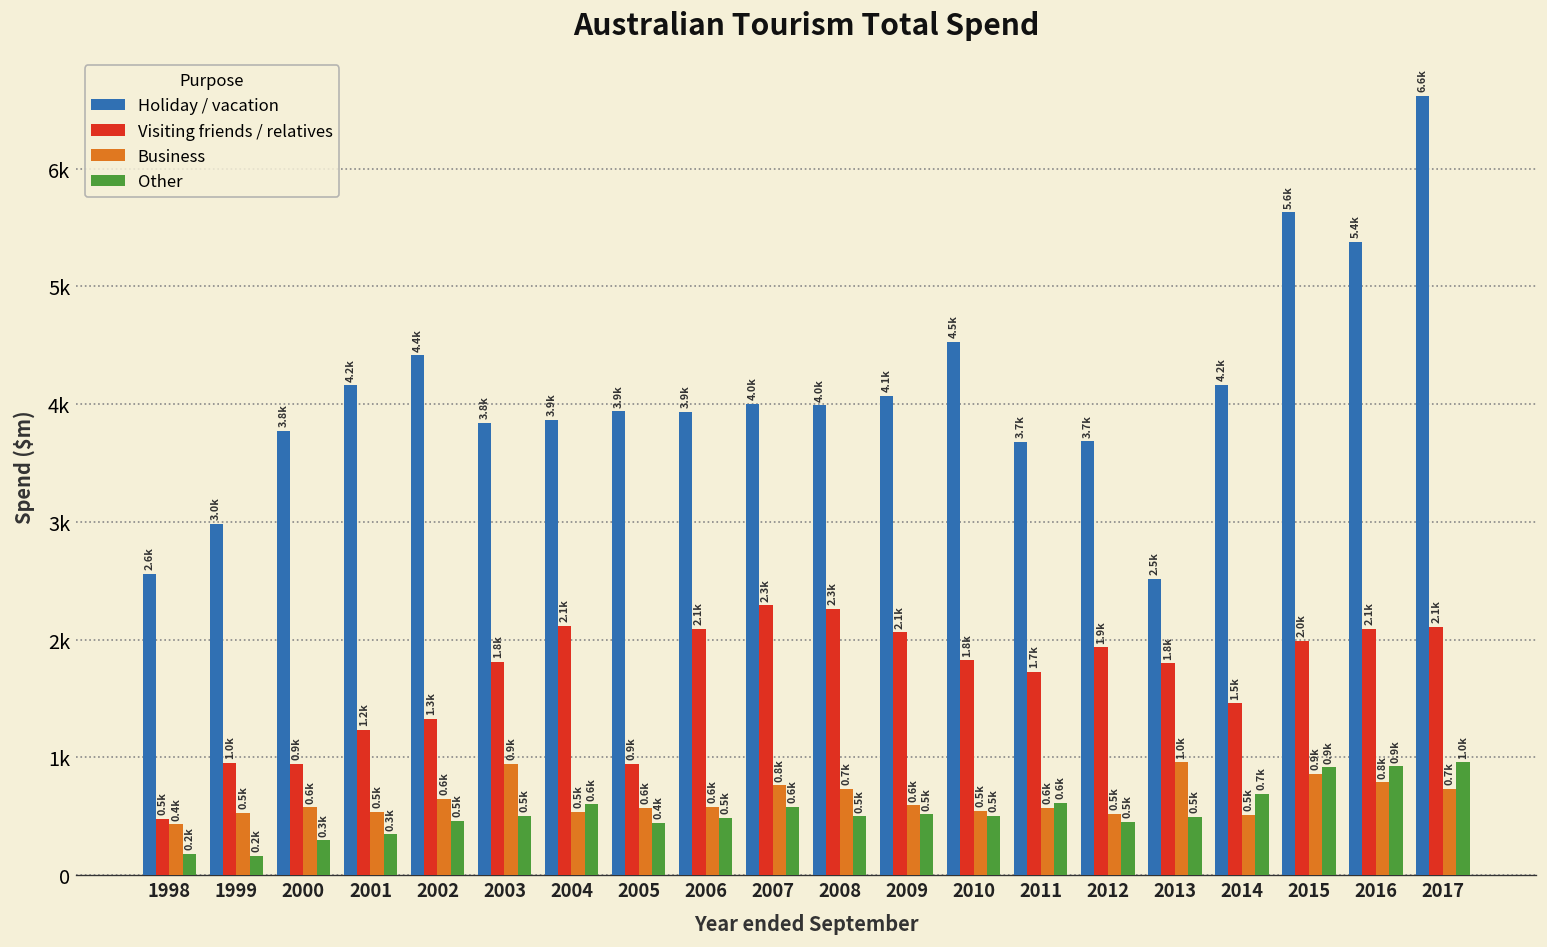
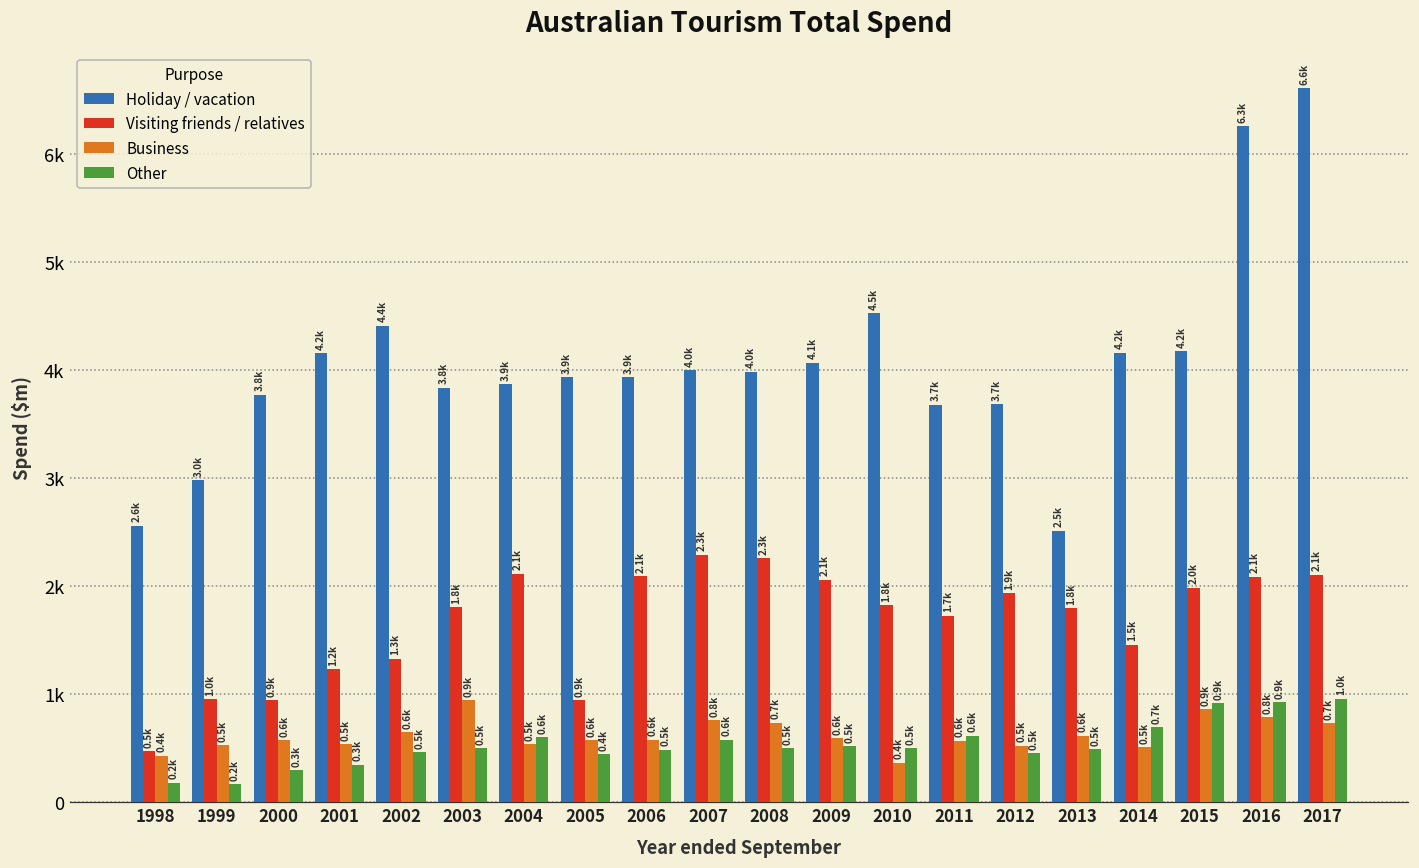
Business, 2010: 0.5k -> 0.4k
Business, 2013: 1.0k -> 0.6k
Holiday / vacation, 2015: 5.6k -> 4.2k
Holiday / vacation, 2016: 5.4k -> 6.3k
